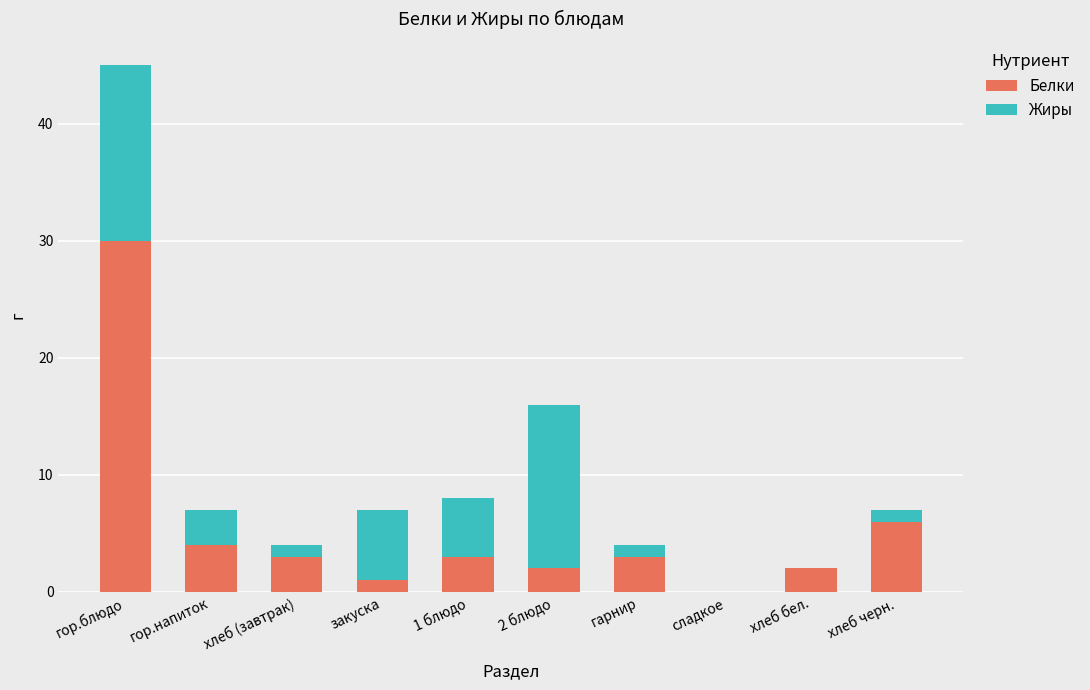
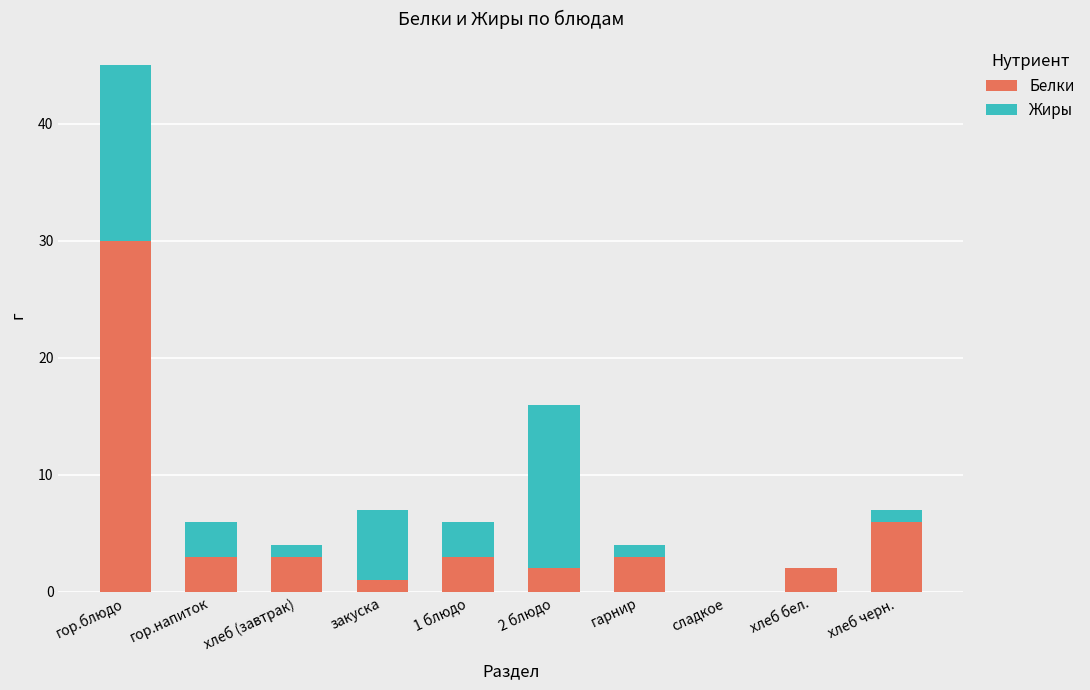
Белки, гор.напиток: 4 -> 3
Жиры, 1 блюдо: 5 -> 3
